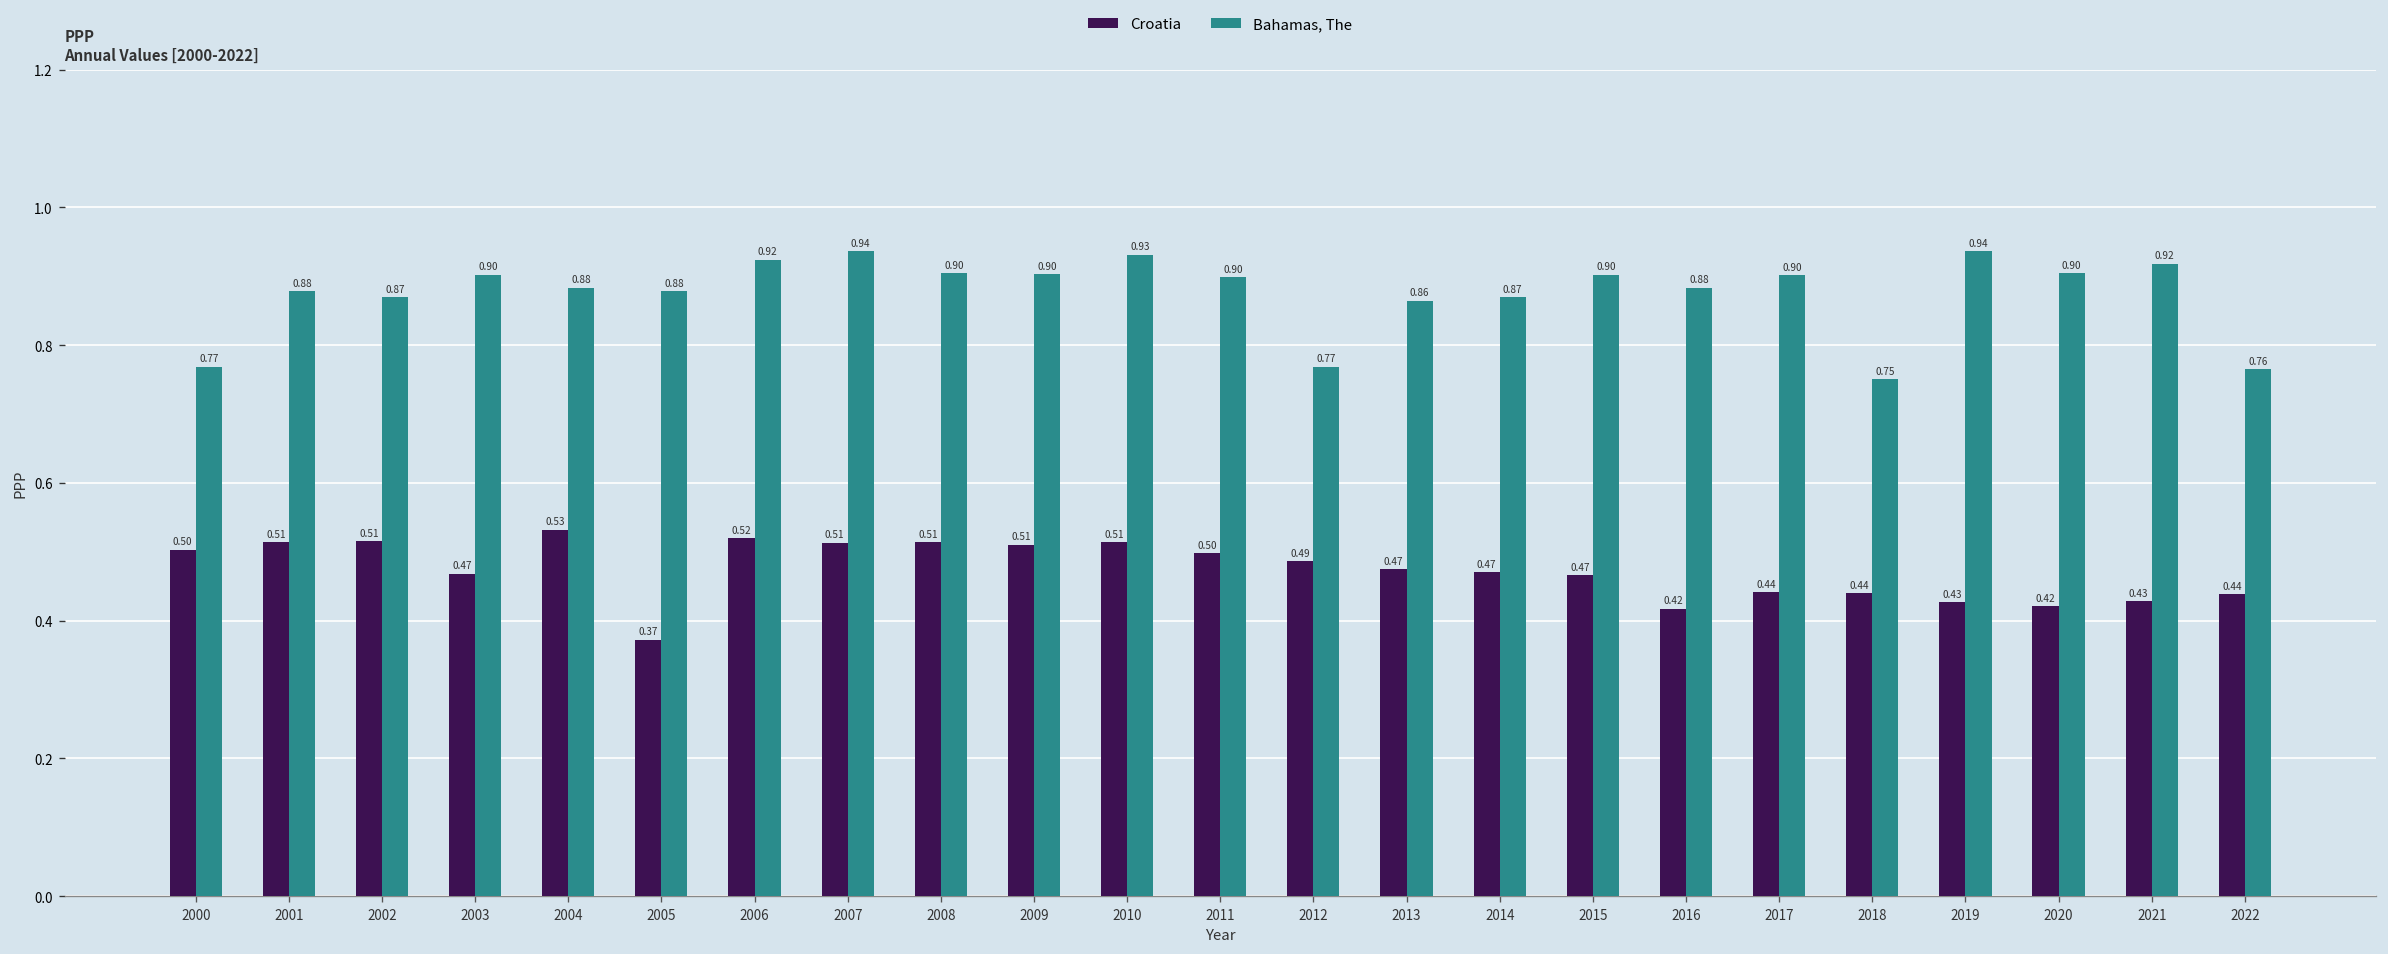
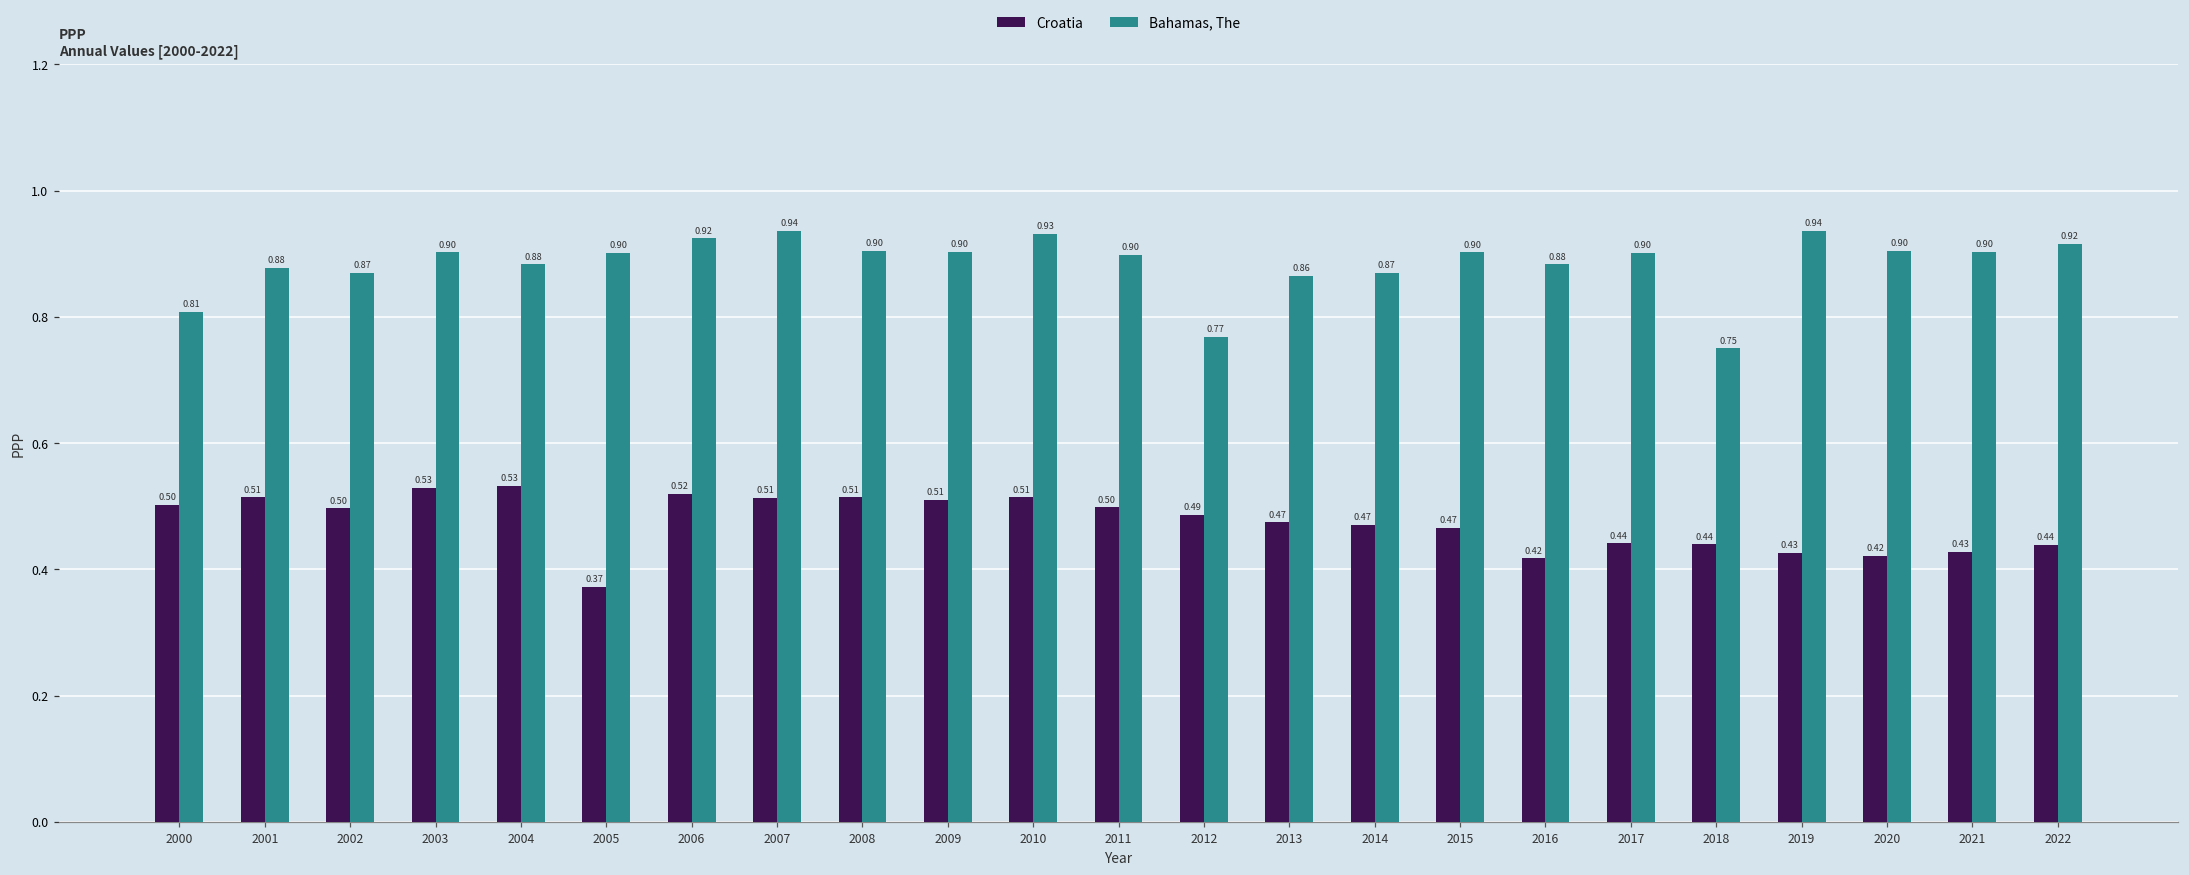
Bahamas, The, 2000: 0.77 -> 0.81
Croatia, 2002: 0.51 -> 0.50
Croatia, 2003: 0.47 -> 0.53
Bahamas, The, 2005: 0.88 -> 0.90
Bahamas, The, 2021: 0.92 -> 0.90
Bahamas, The, 2022: 0.76 -> 0.92
